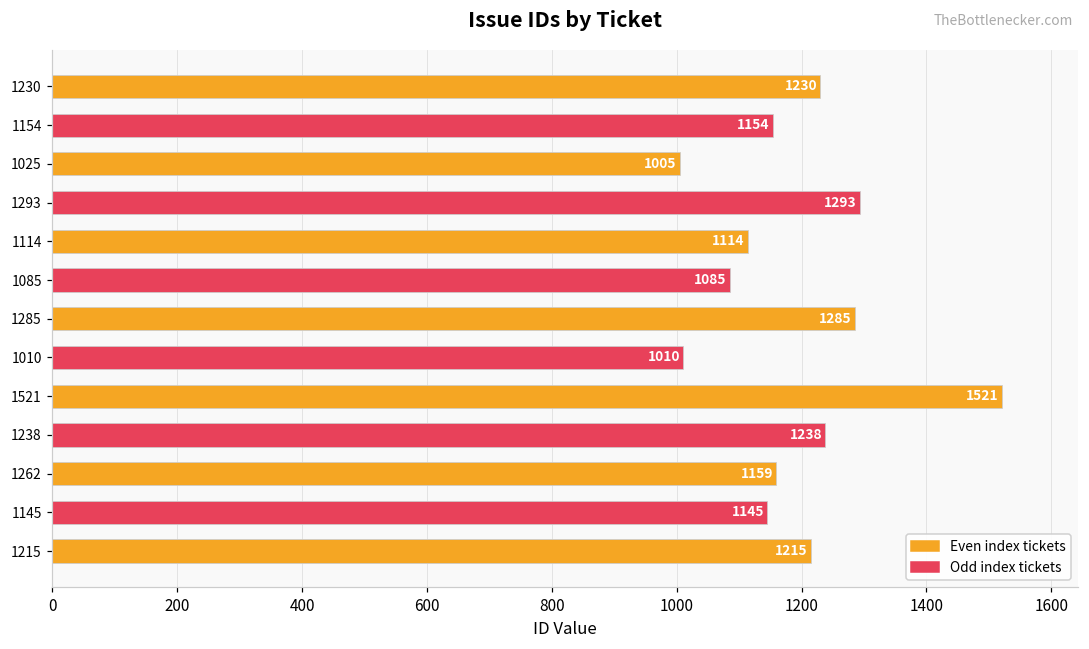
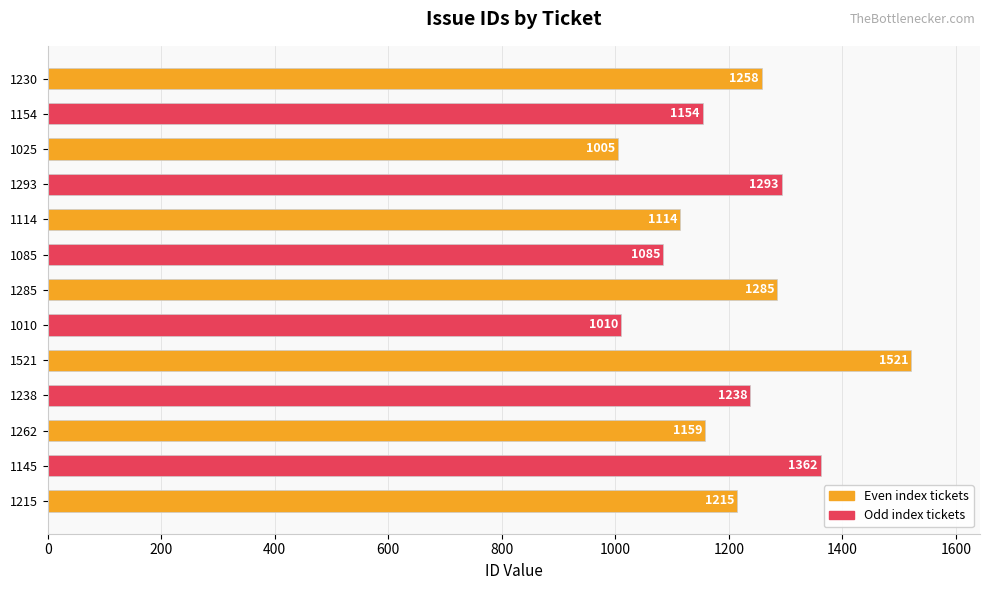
1230: 1230 -> 1258
1145: 1145 -> 1362
